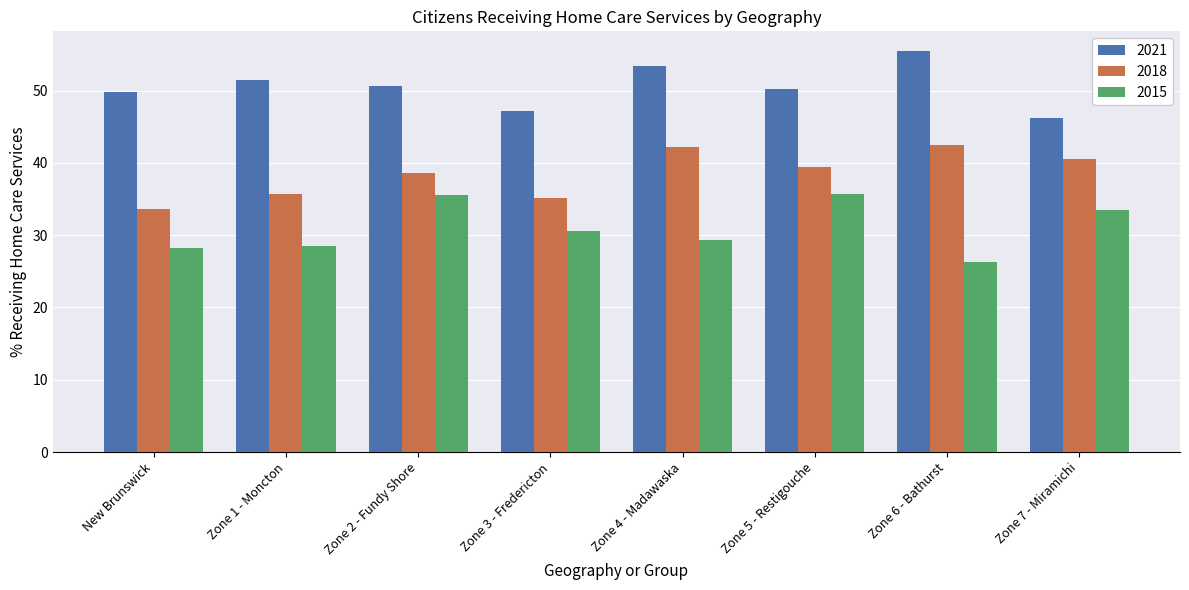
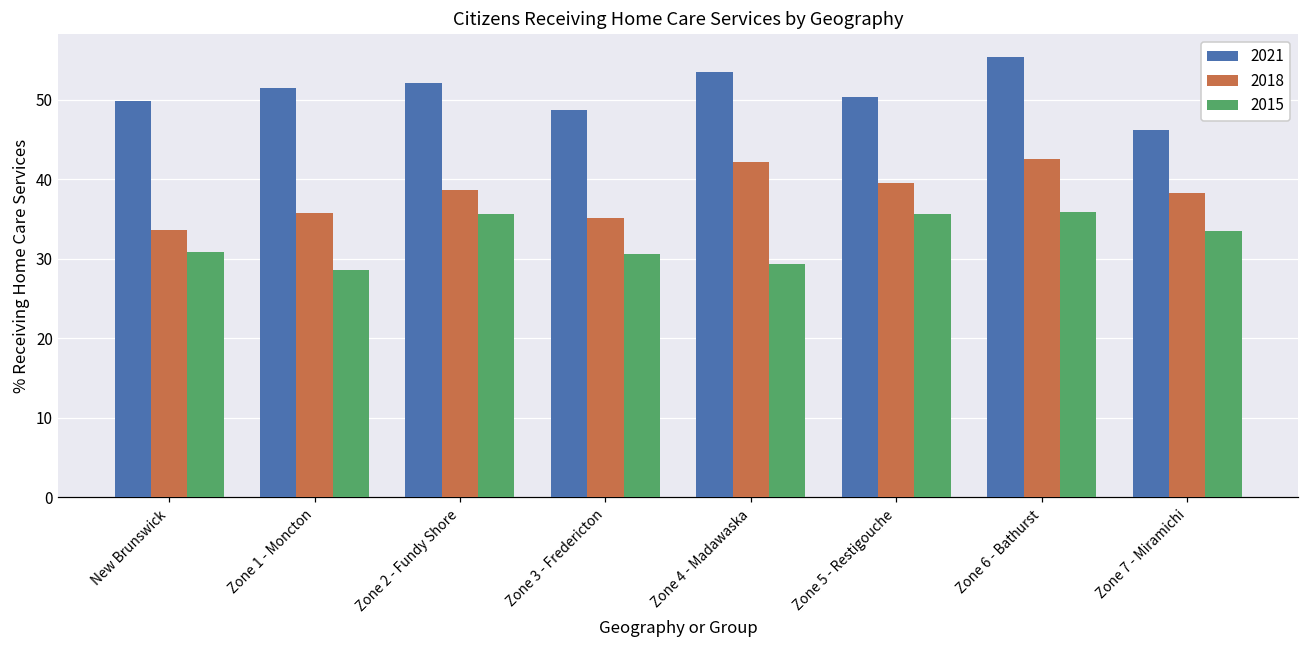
2015, New Brunswick: 28 -> 31
2021, Zone 2 - Fundy Shore: 51 -> 52
2021, Zone 3 - Fredericton: 47 -> 49
2015, Zone 6 - Bathurst: 26 -> 36
2018, Zone 7 - Miramichi: 40 -> 38
